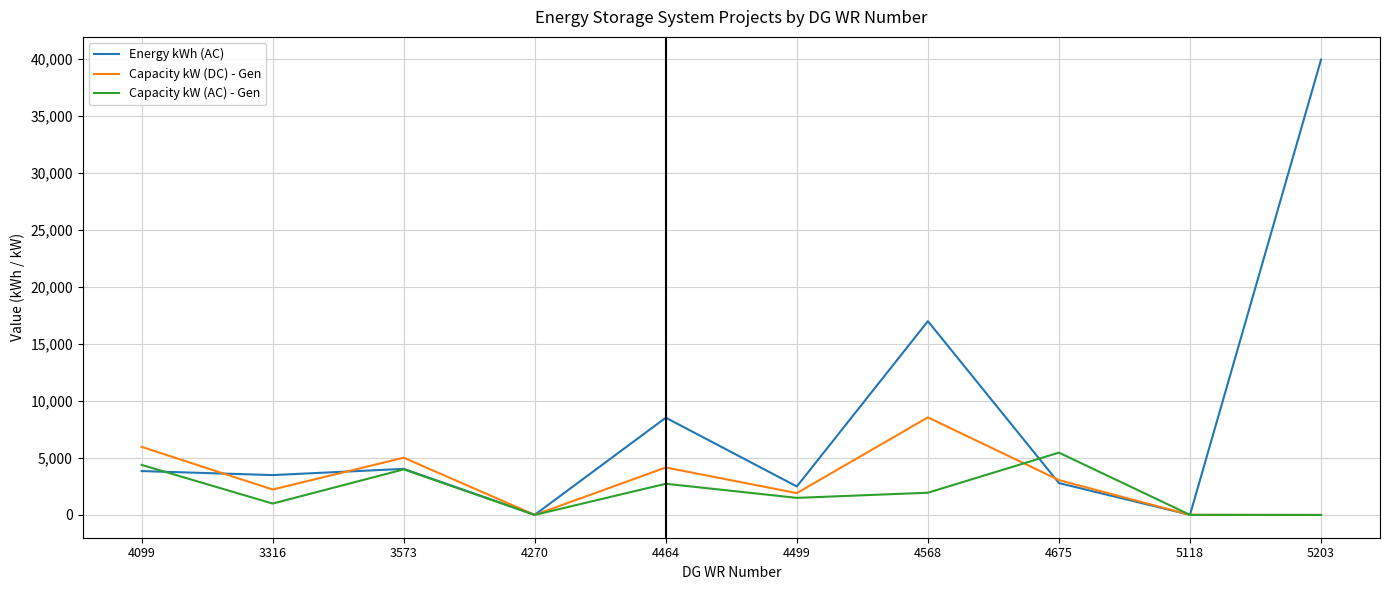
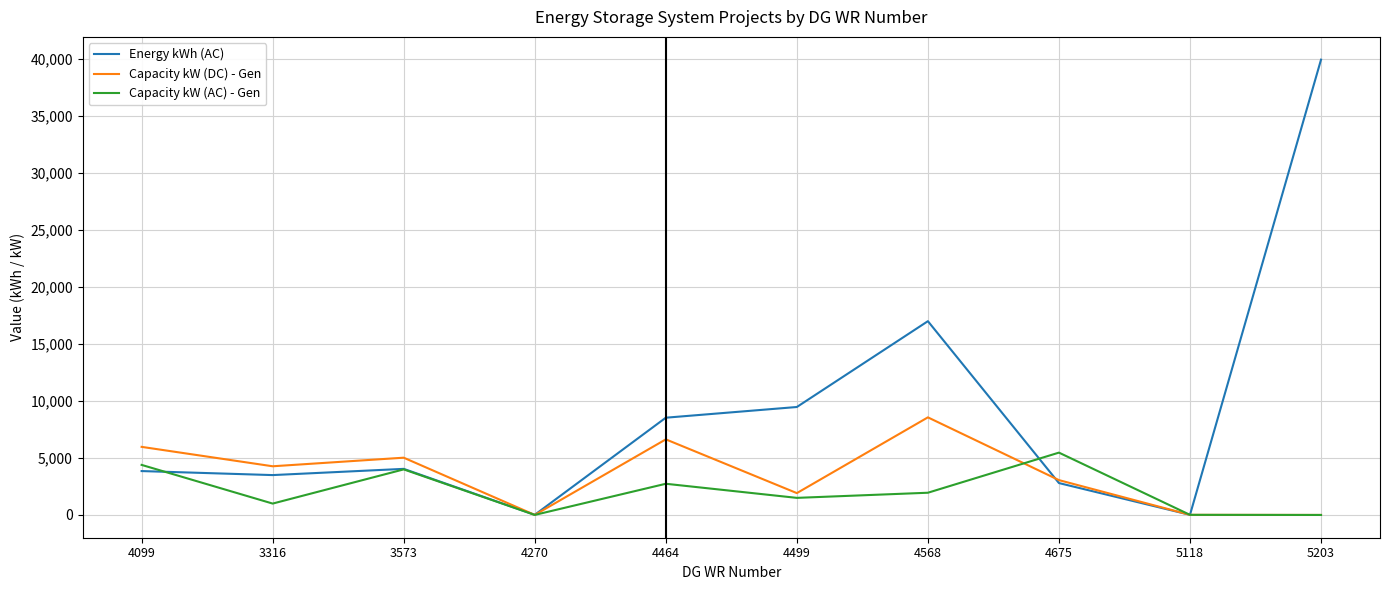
Capacity kW (DC) - Gen, 3316: 2,200 -> 4,300
Capacity kW (DC) - Gen, 4464: 4,200 -> 6,600
Energy kWh (AC), 4499: 2,500 -> 9,500
